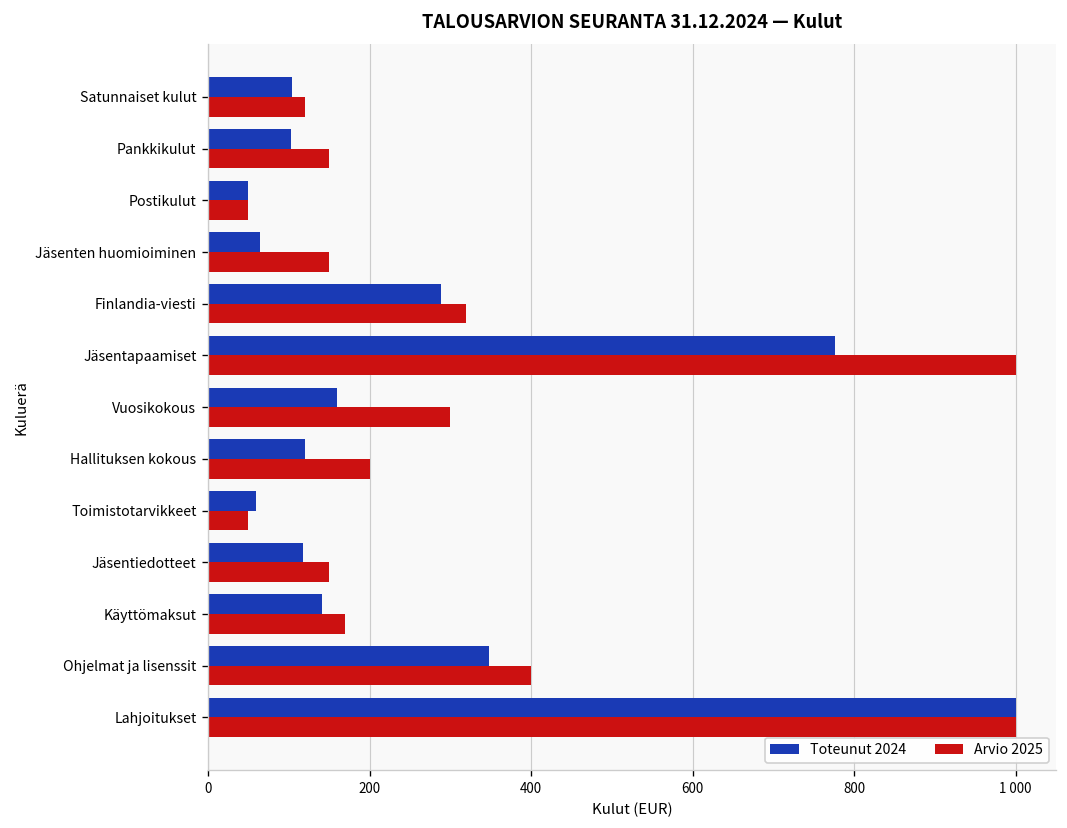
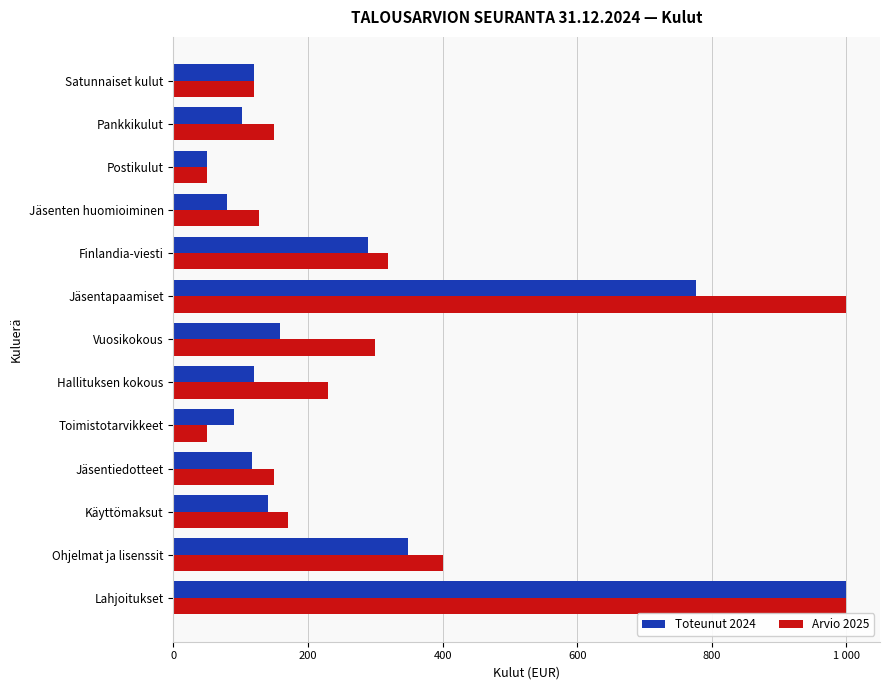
Toteunut 2024, Satunnaiset kulut: 100 -> 120
Toteunut 2024, Jäsenten huomioiminen: 60 -> 80
Arvio 2025, Jäsenten huomioiminen: 150 -> 130
Arvio 2025, Hallituksen kokous: 200 -> 230
Toteunut 2024, Toimistotarvikkeet: 60 -> 90
